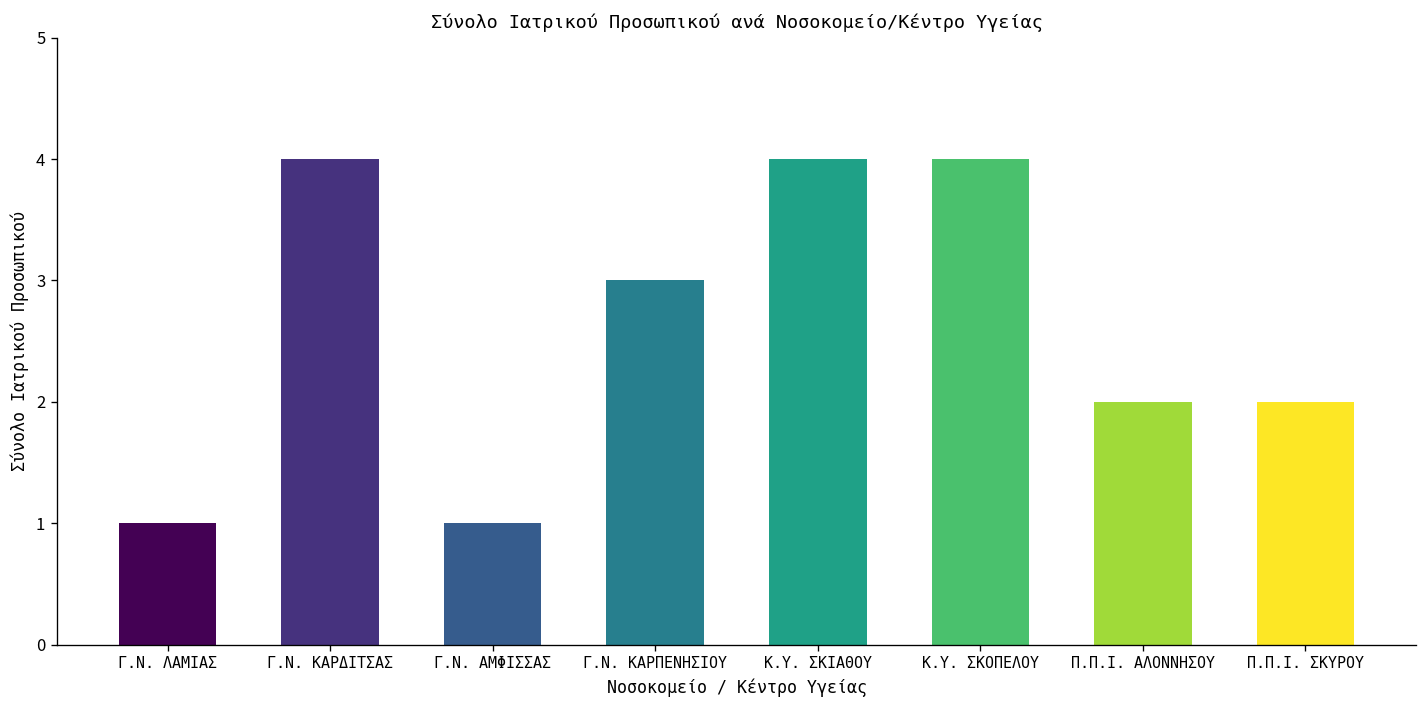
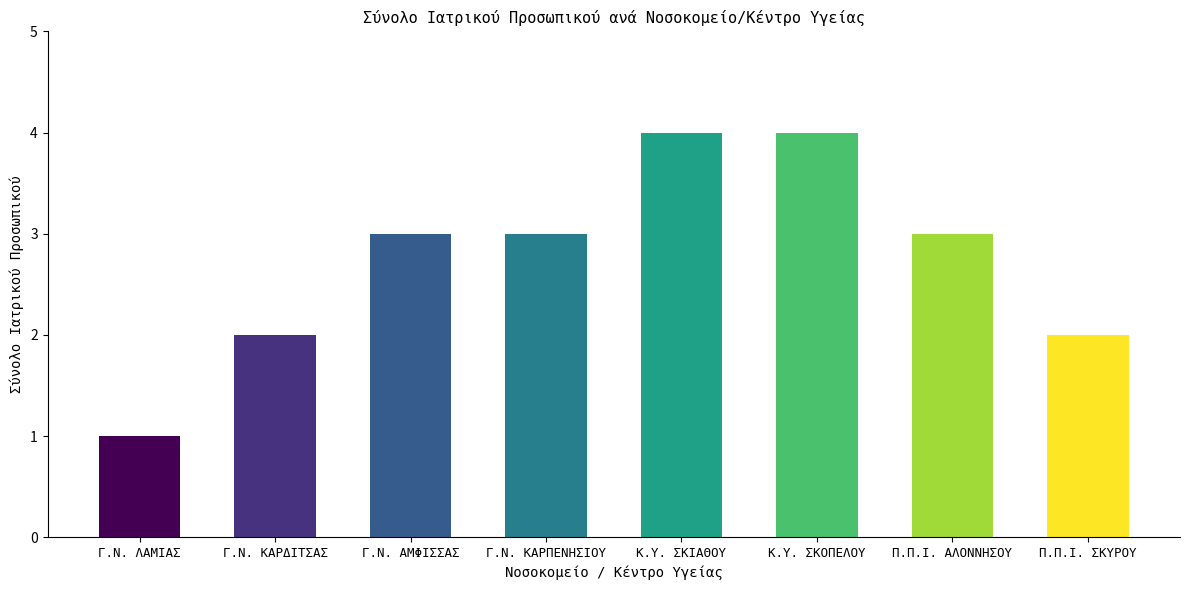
Γ.Ν. ΚΑΡΔΙΤΣΑΣ: 4 -> 2
Γ.Ν. ΑΜΦΙΣΣΑΣ: 1 -> 3
Π.Π.Ι. ΑΛΟΝΝΗΣΟΥ: 2 -> 3
